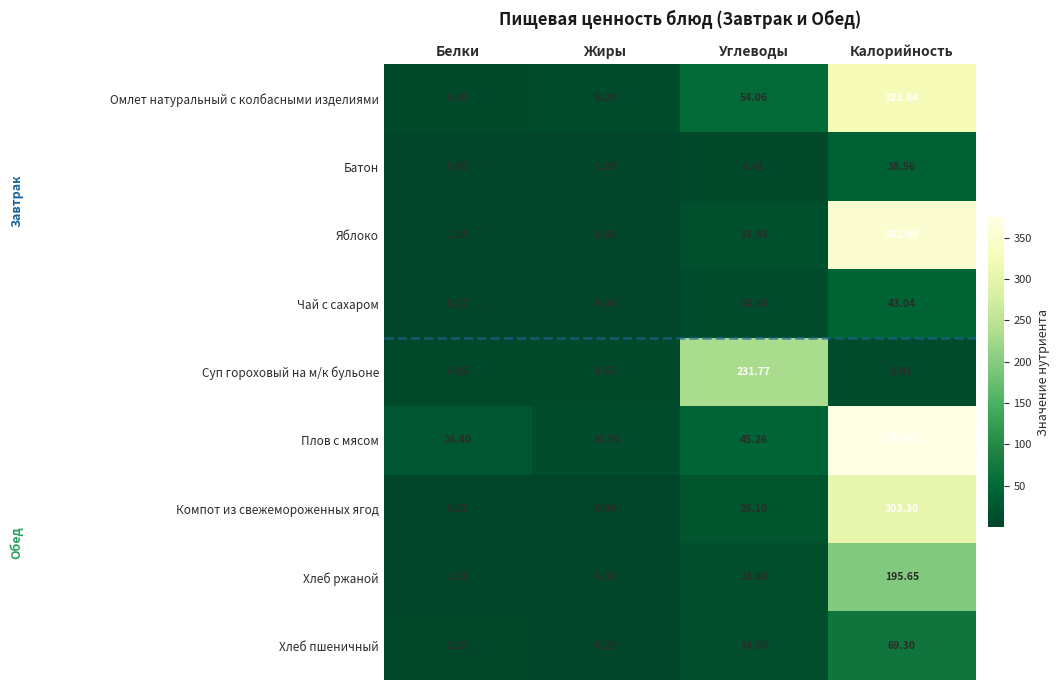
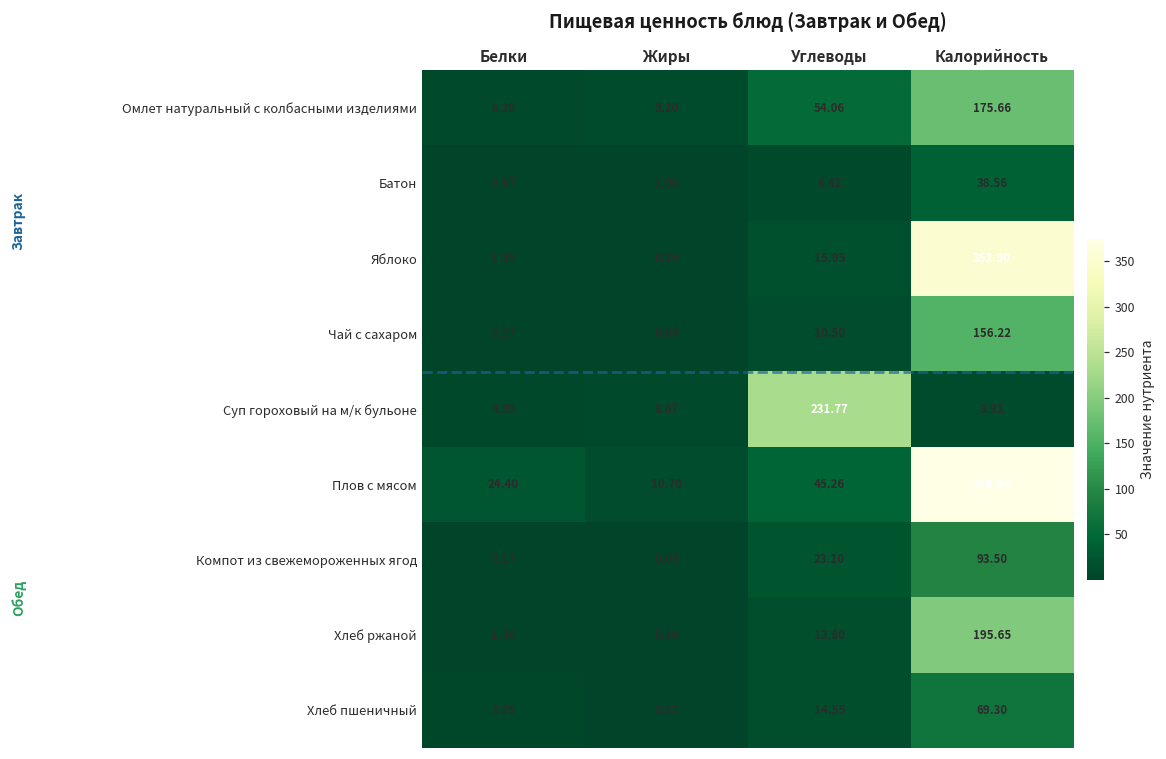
Омлет натуральный с колбасными изделиями, Калорийность: 323.84 -> 175.66
Чай с сахаром, Калорийность: 43.04 -> 156.22
Компот из свежемороженных ягод, Калорийность: 303.30 -> 93.50
